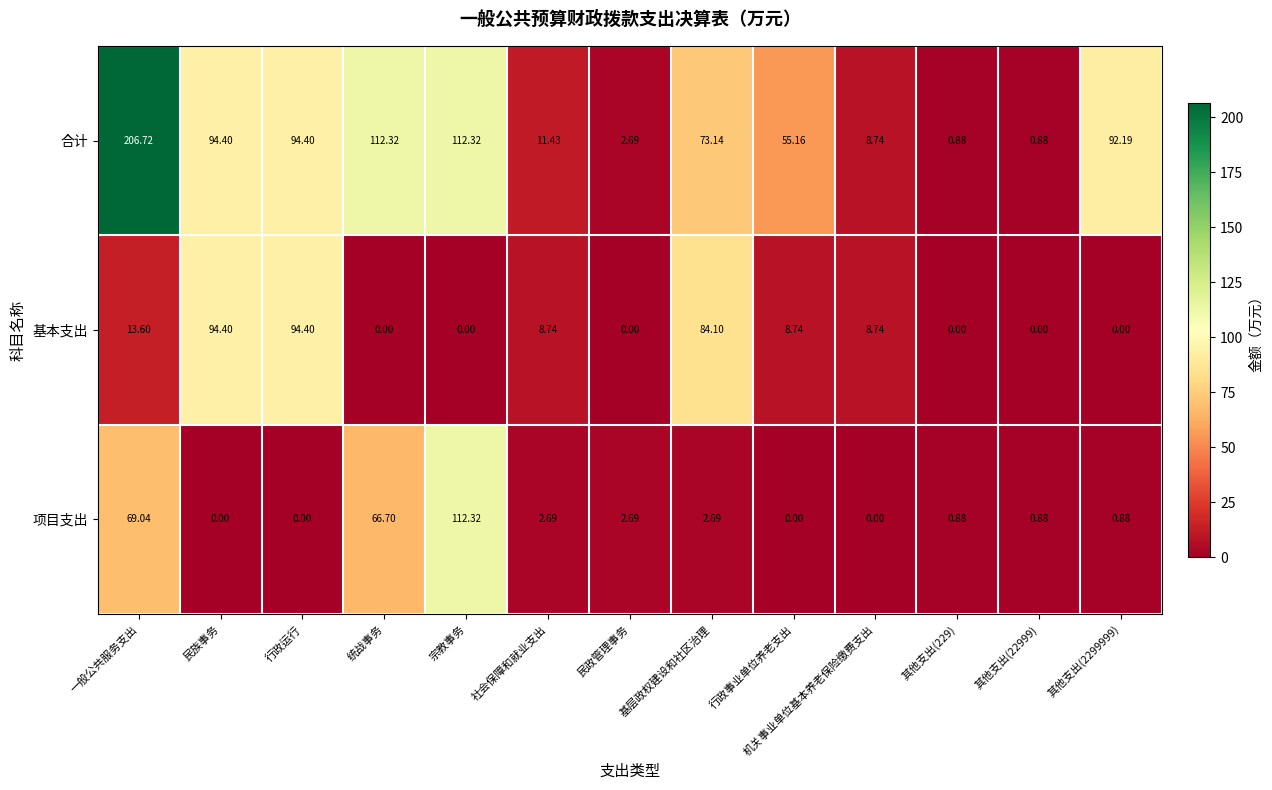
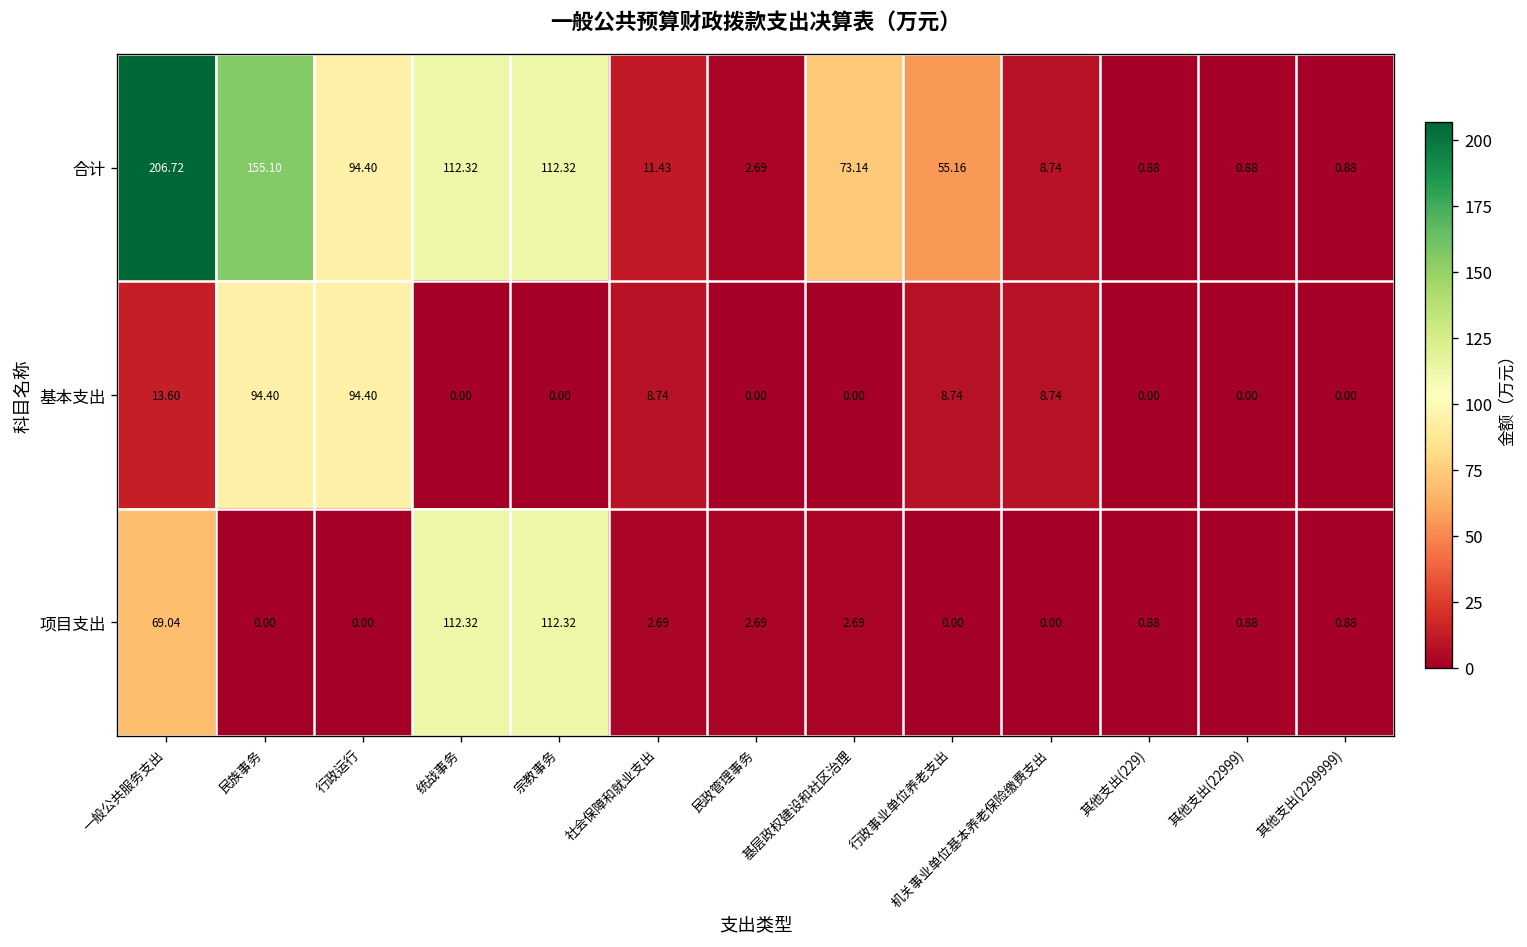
合计, 民族事务: 94.40 -> 155.10
合计, 其他支出(2299999): 92.19 -> 0.88
基本支出, 基层政权建设和社区治理: 84.10 -> 0.00
项目支出, 统战事务: 66.70 -> 112.32
